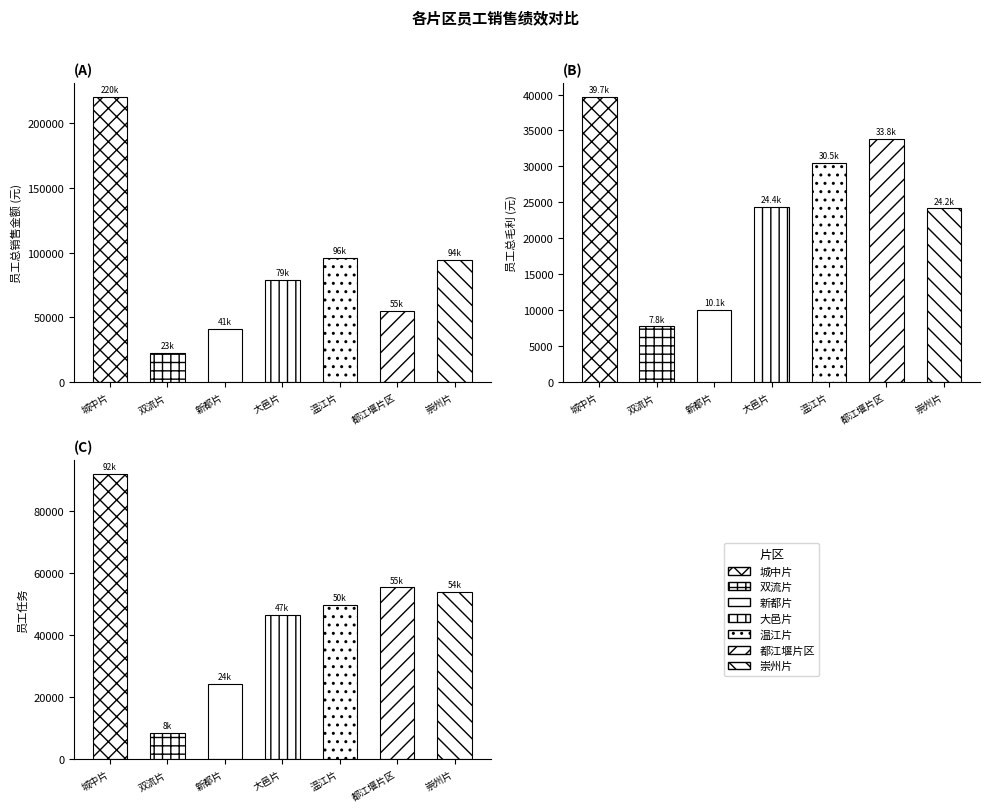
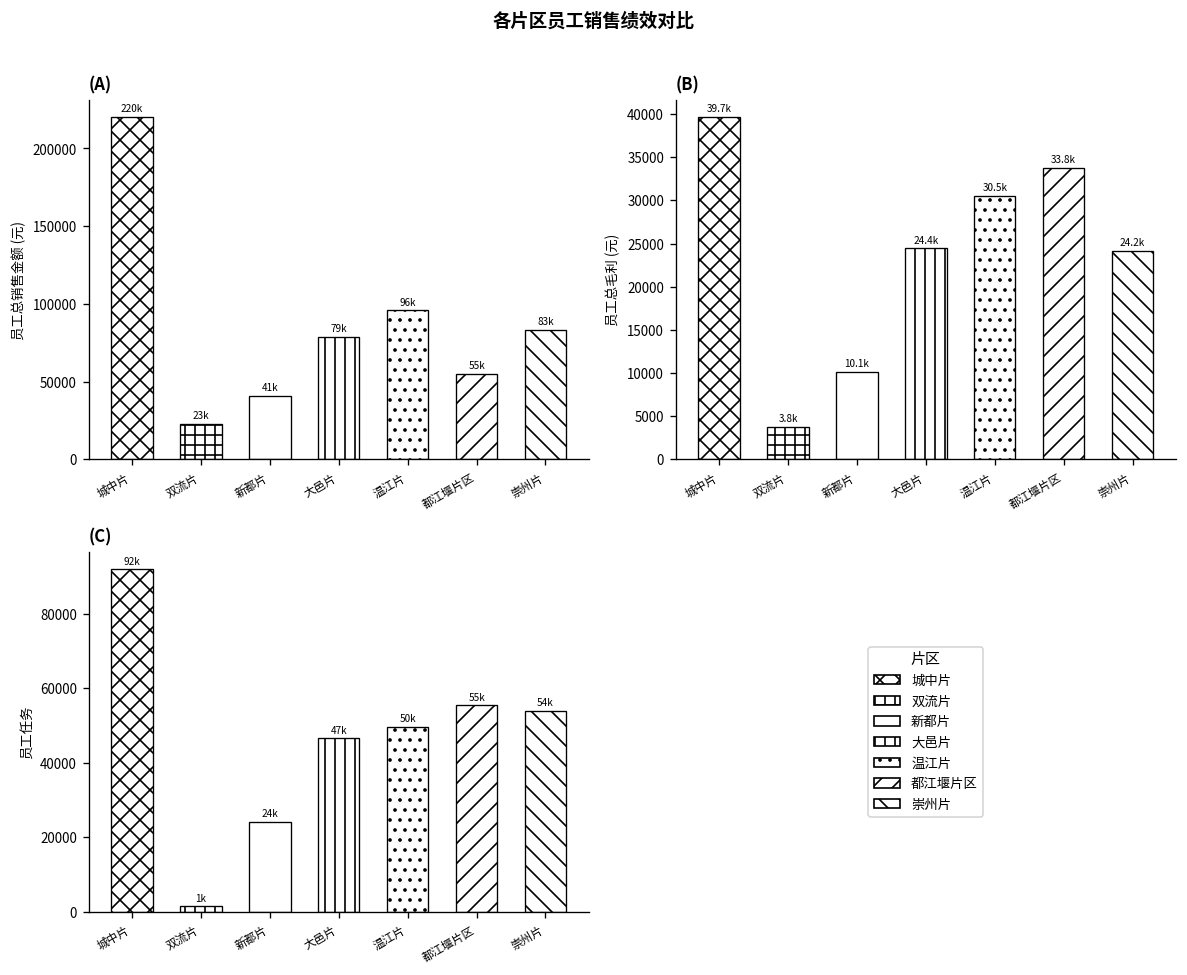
(A), 崇州片: 94k -> 83k
(B), 双流片: 7.8k -> 3.8k
(C), 双流片: 8k -> 1k
